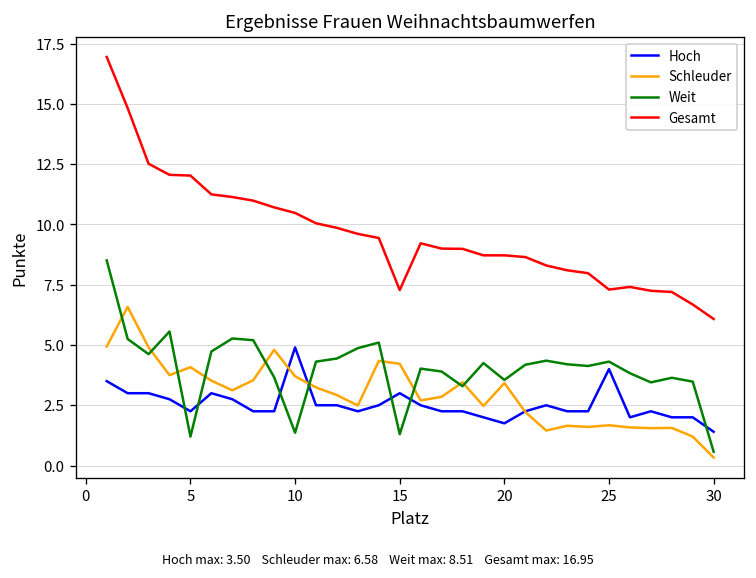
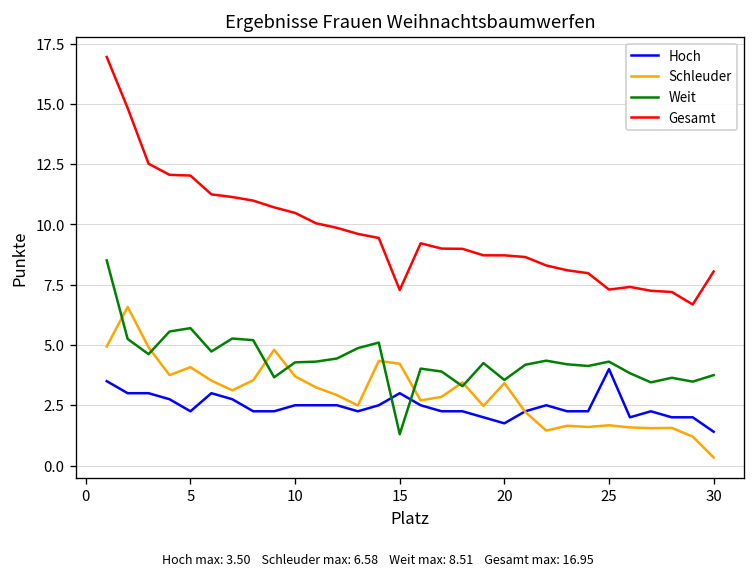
Weit, 5: 1.2 -> 5.7
Hoch, 10: 4.9 -> 2.5
Weit, 10: 1.4 -> 4.3
Weit, 30: 0.6 -> 3.8
Gesamt, 30: 6.1 -> 8.1
